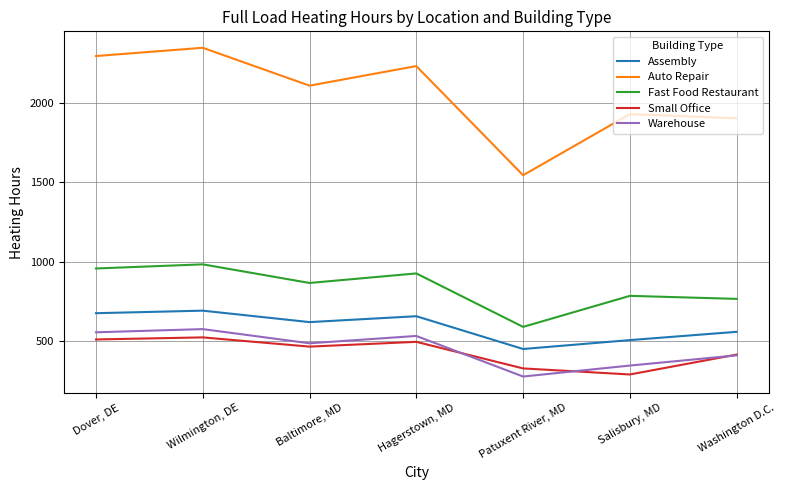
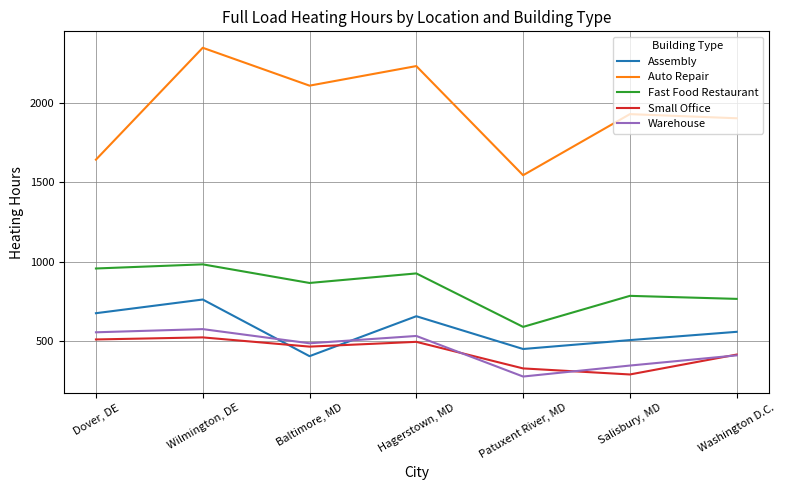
Auto Repair, Dover, DE: 2290 -> 1640
Assembly, Wilmington, DE: 690 -> 760
Assembly, Baltimore, MD: 620 -> 410
